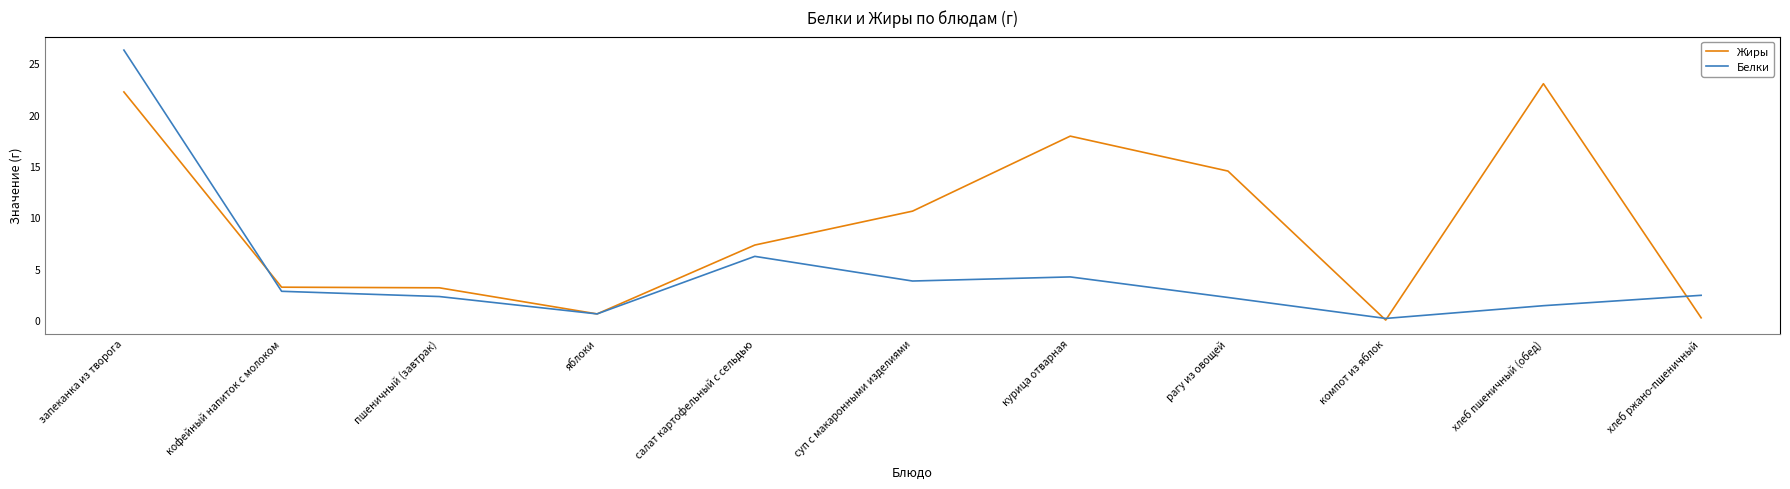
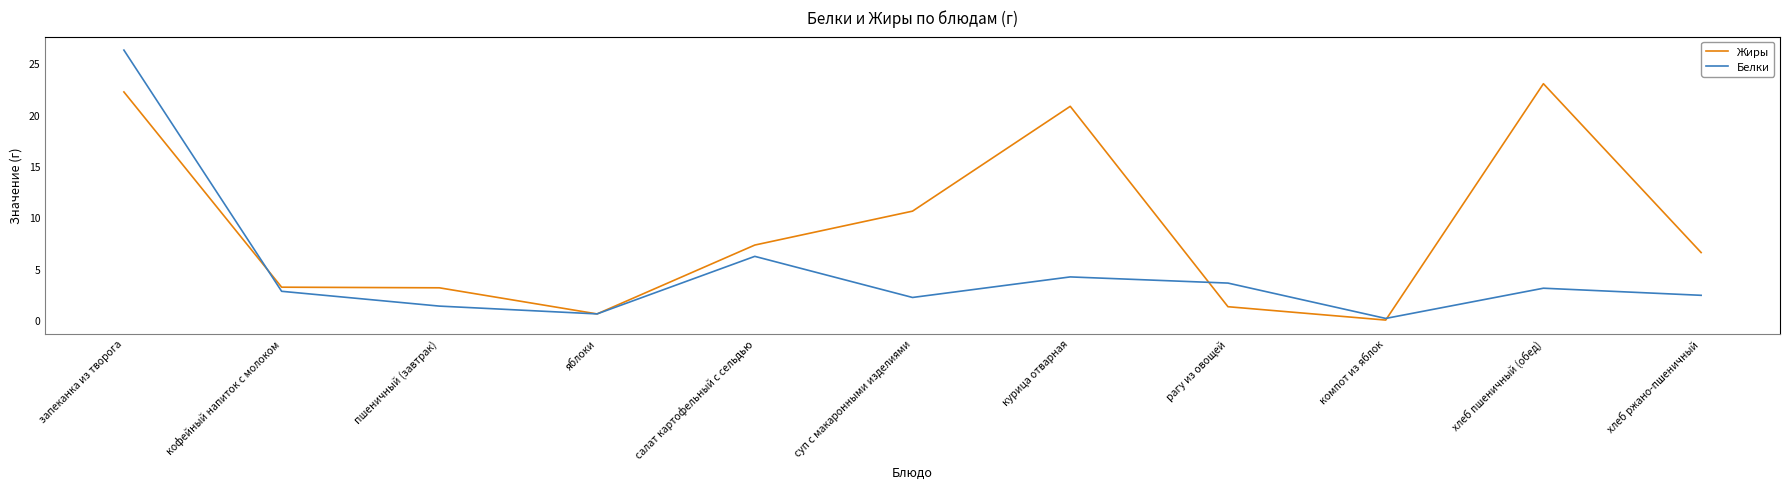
Белки, пшеничный (завтрак): 2.3 -> 1.4
Белки, суп с макаронными изделиями: 3.8 -> 2.2
Жиры, курица отварная: 17.9 -> 20.8
Жиры, рагу из овощей: 14.5 -> 1.3
Белки, рагу из овощей: 2.2 -> 3.6
Белки, хлеб пшеничный (обед): 1.4 -> 3.1
Жиры, хлеб ржано-пшеничный: 0.2 -> 6.6
